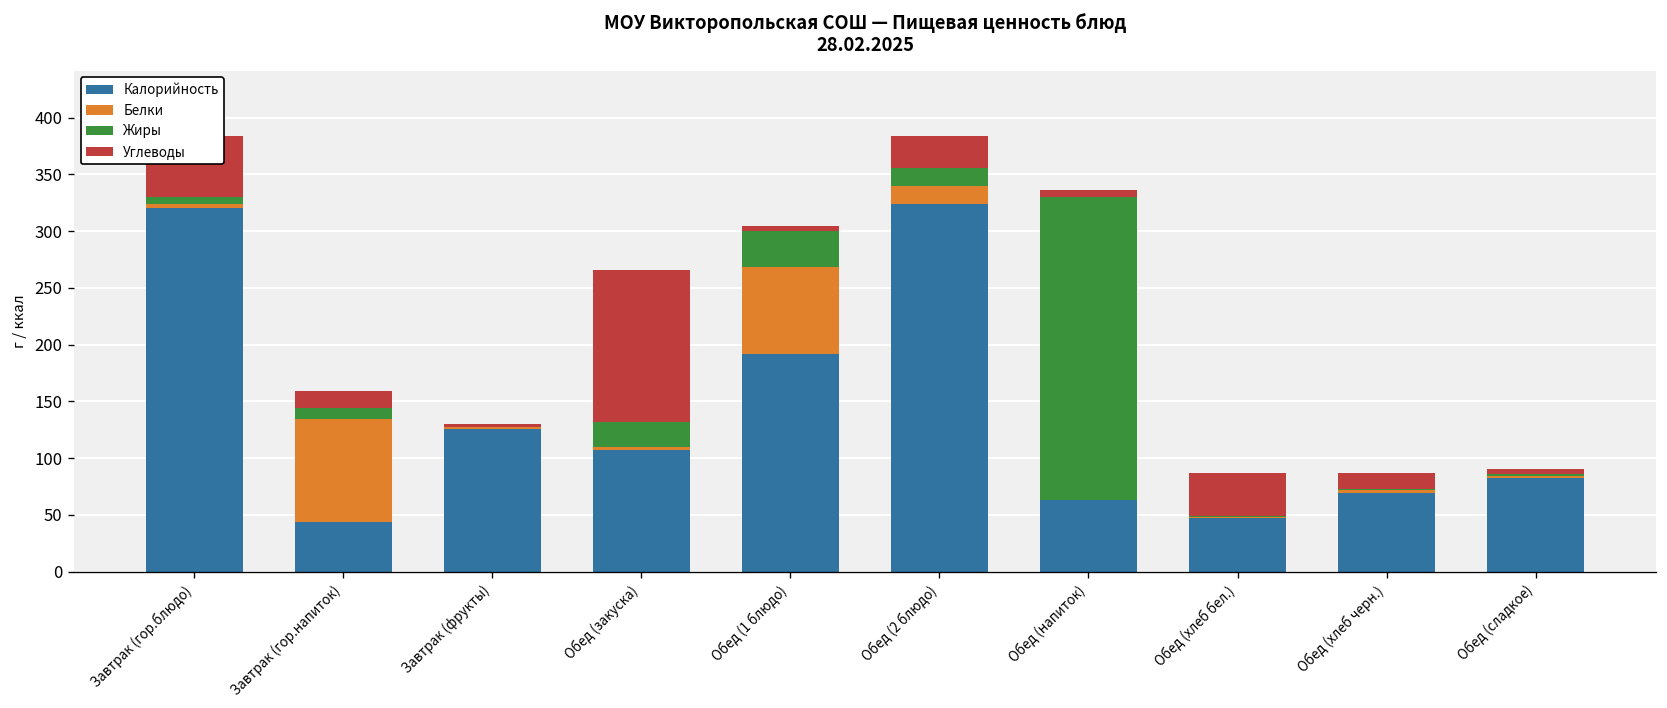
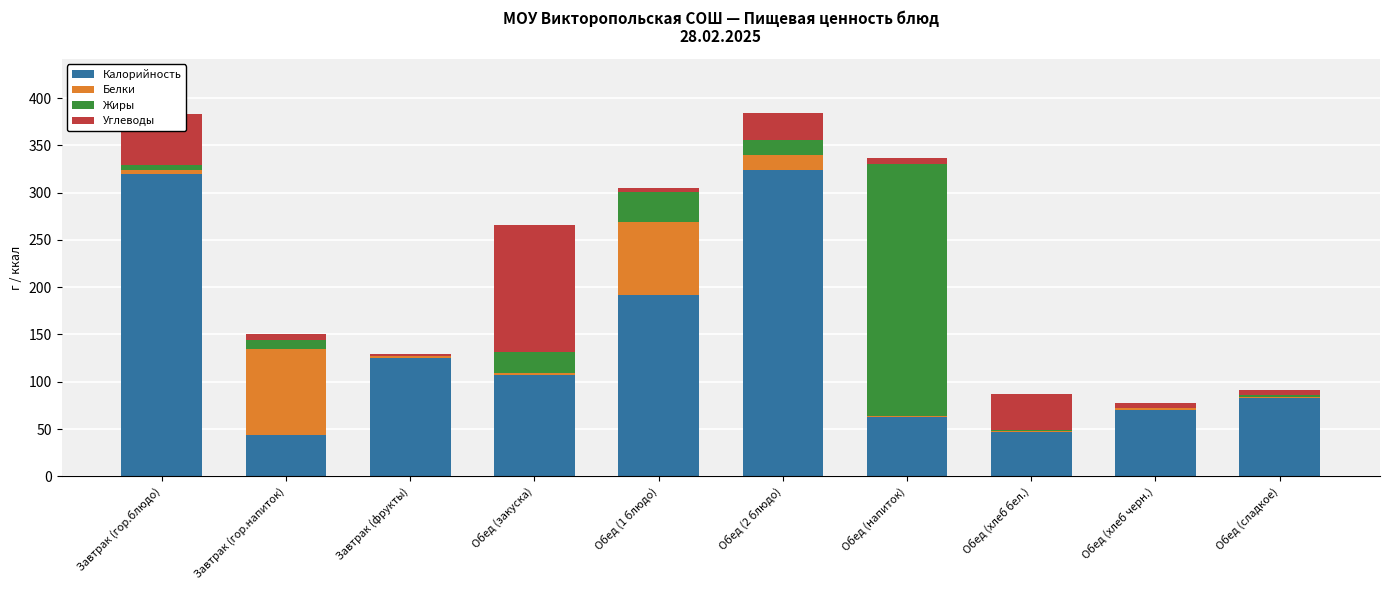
Углеводы, Завтрак (гор.напиток): 20 -> 10
Углеводы, Обед (хлеб черн.): 10 -> 0
